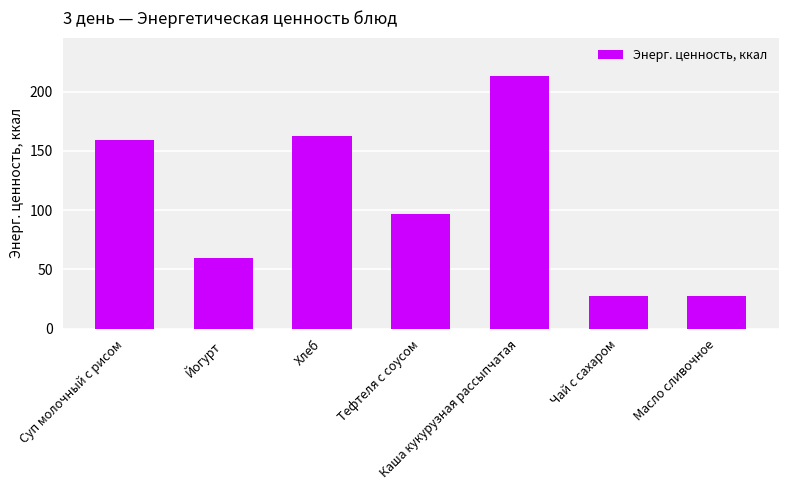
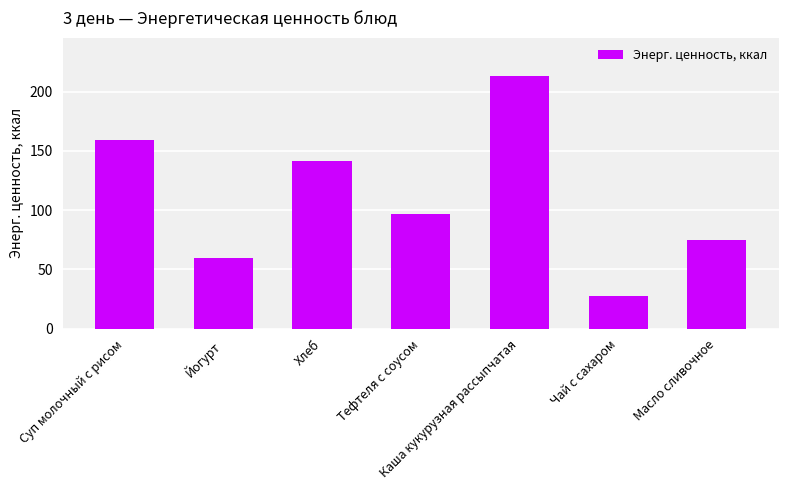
Хлеб: 162 -> 142
Масло сливочное: 28 -> 75
